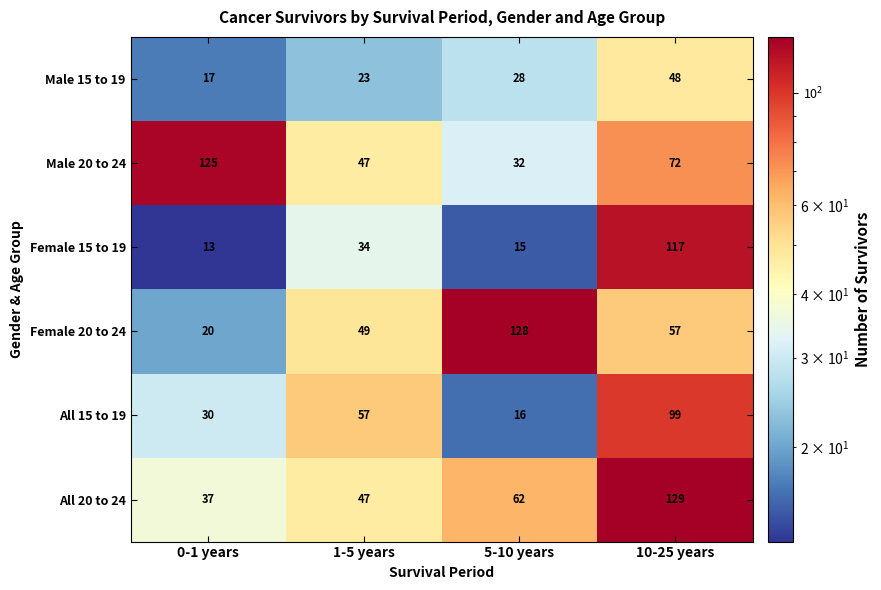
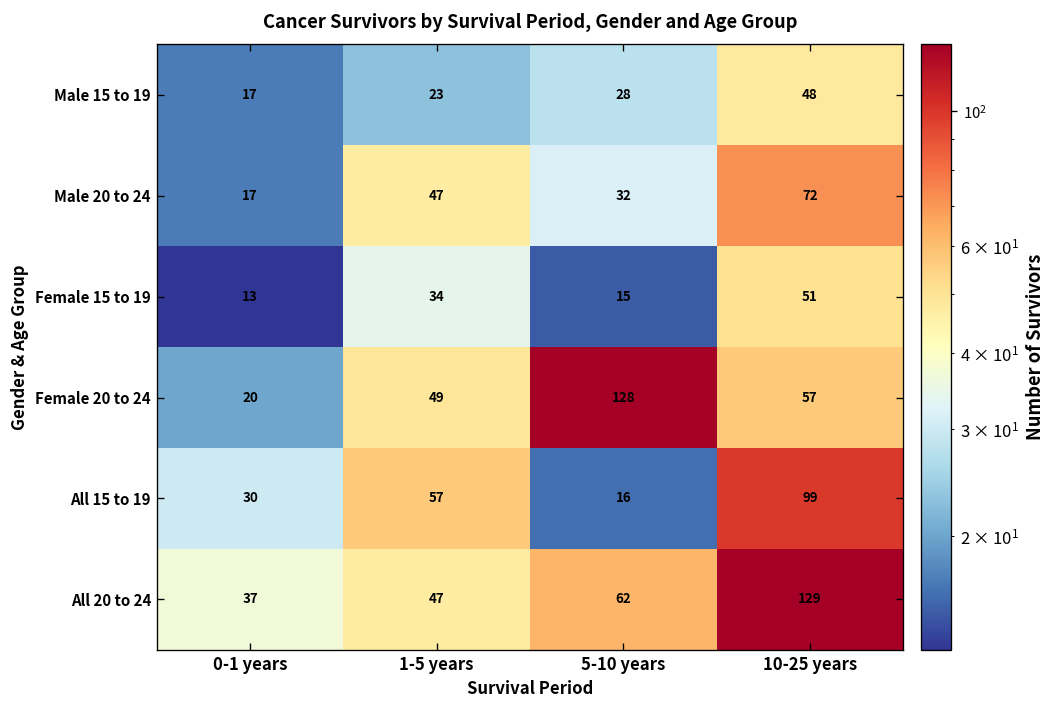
Male 20 to 24, 0-1 years: 125 -> 17
Female 15 to 19, 10-25 years: 117 -> 51
